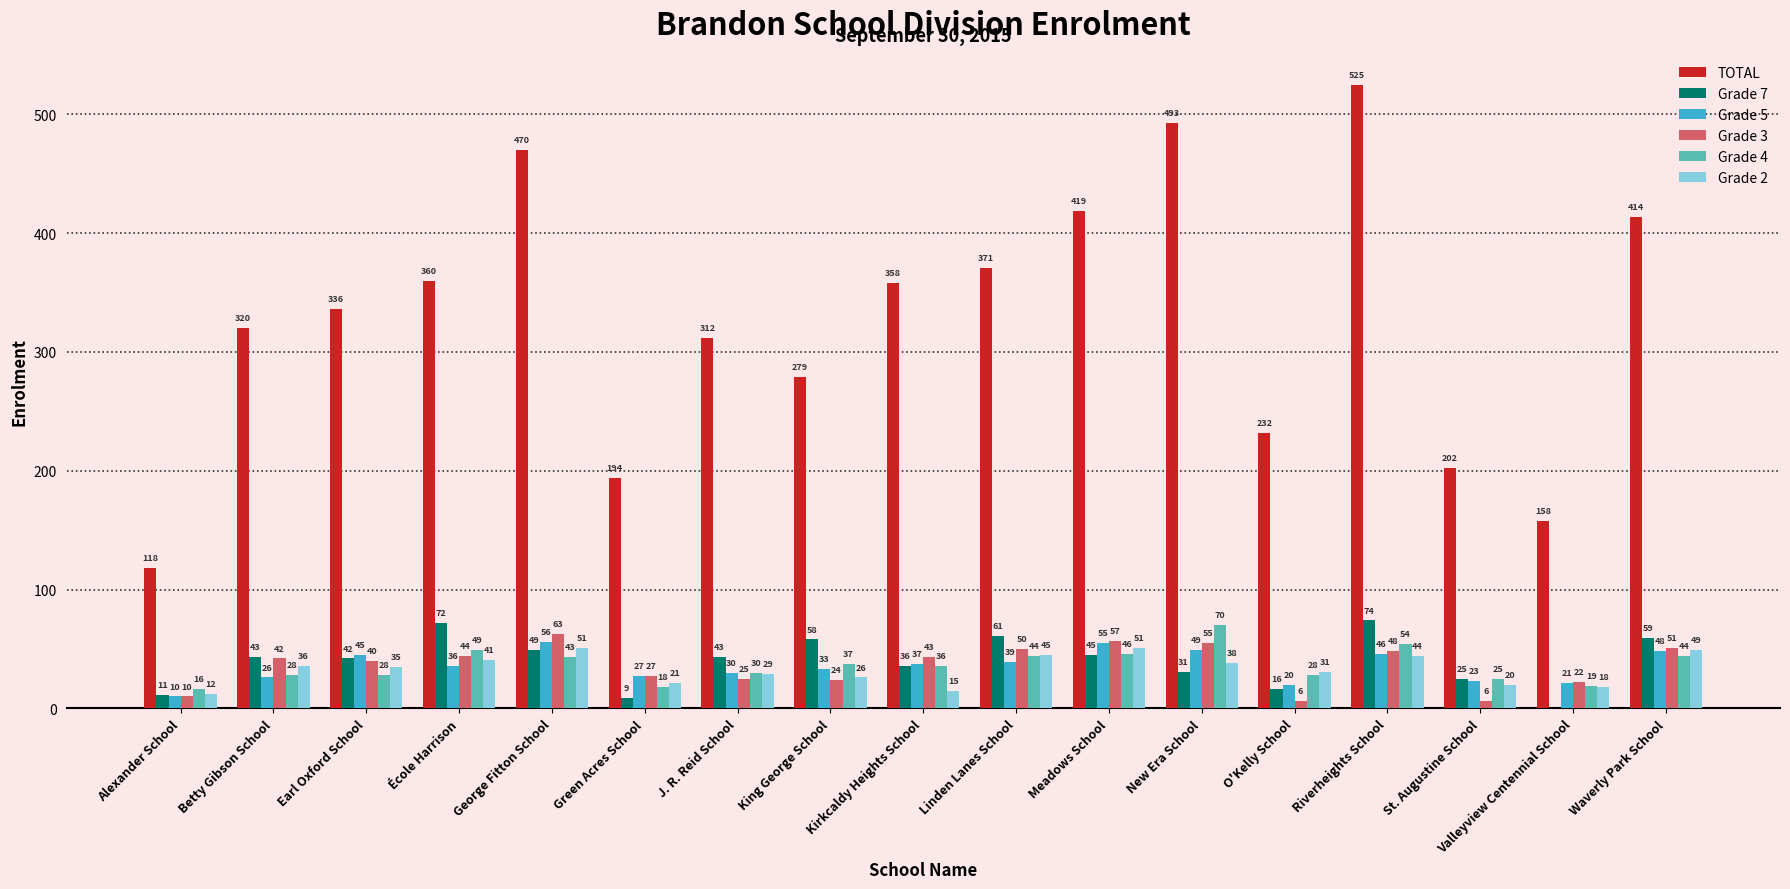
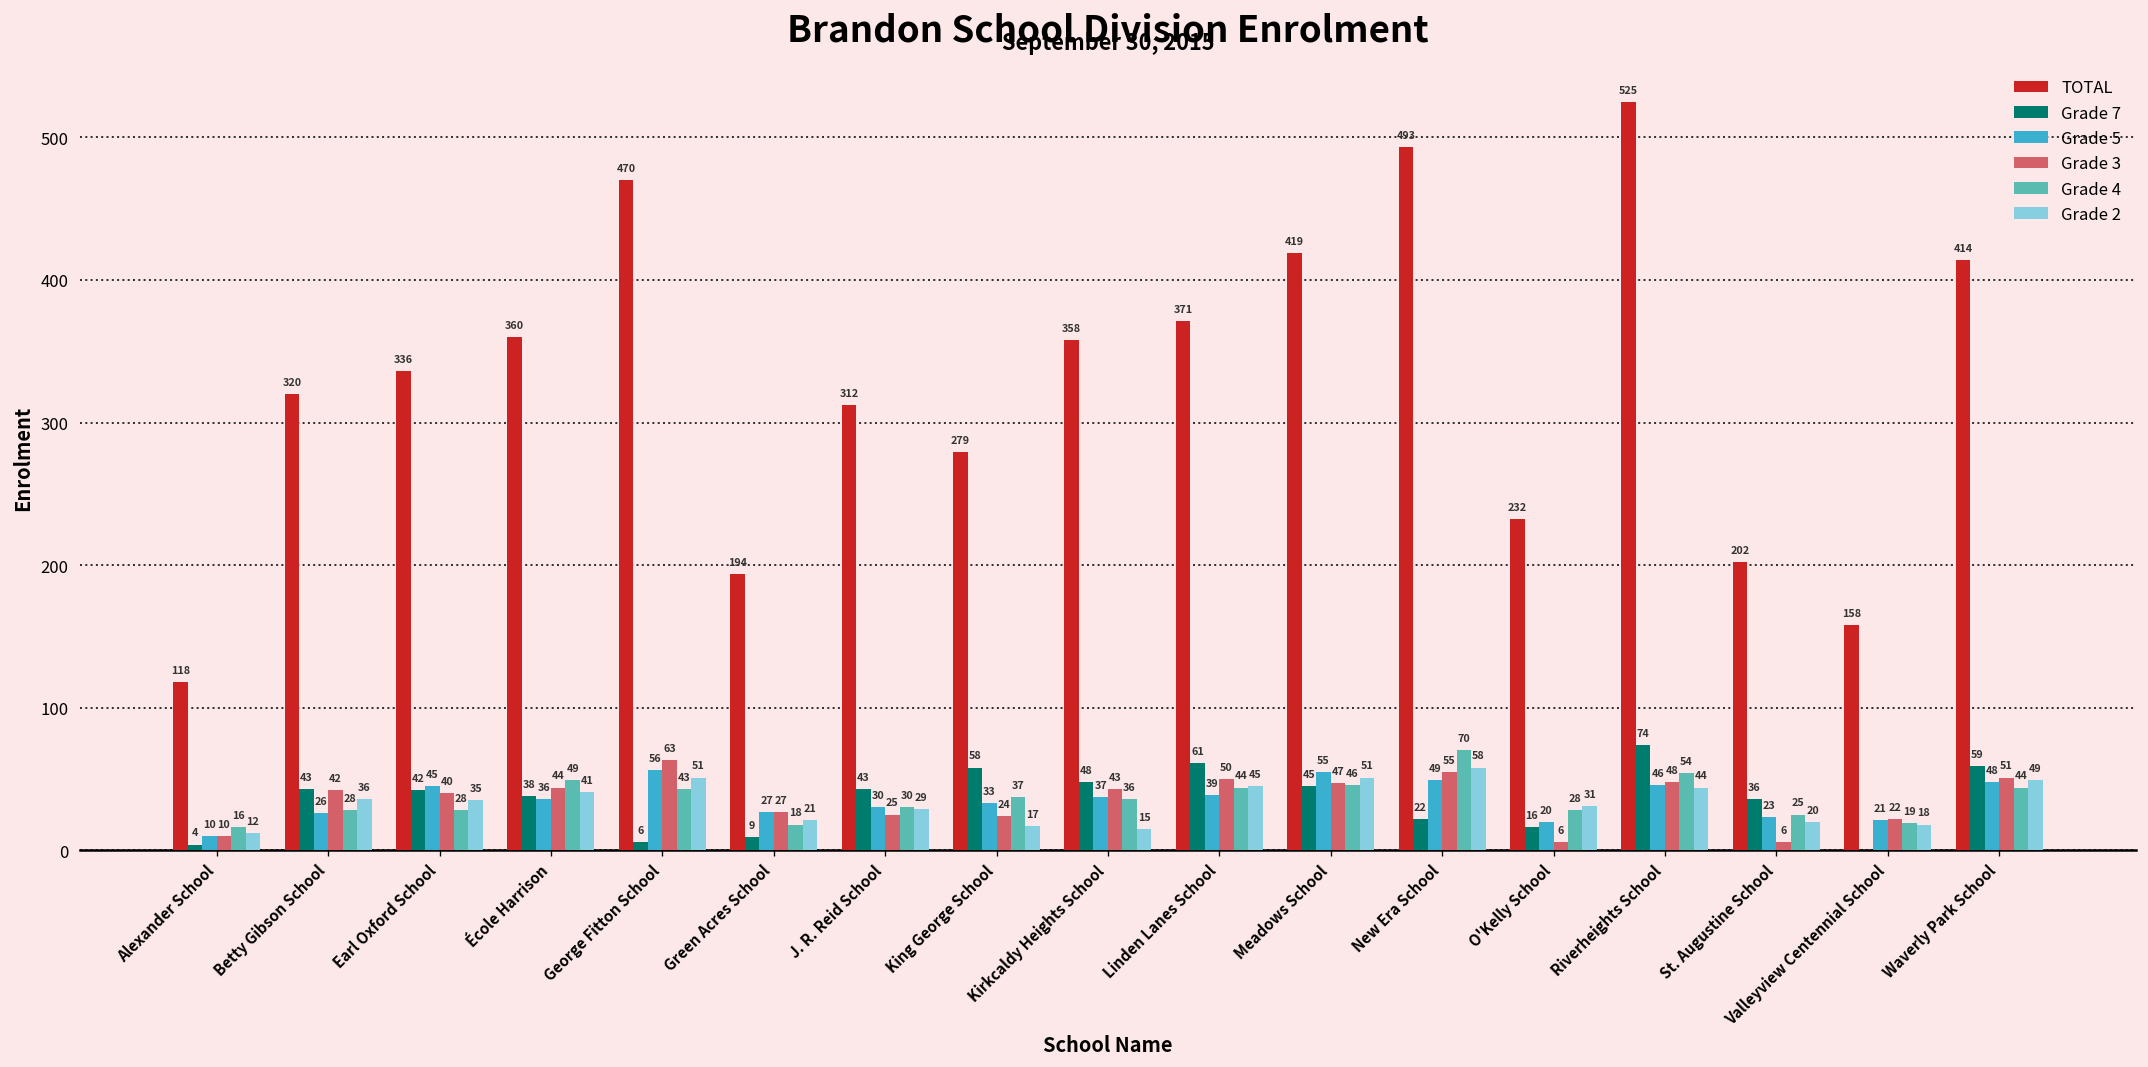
Grade 7, Alexander School: 11 -> 4
Grade 7, École Harrison: 72 -> 38
Grade 7, George Fitton School: 49 -> 6
Grade 2, King George School: 26 -> 17
Grade 7, Kirkcaldy Heights School: 36 -> 48
Grade 3, Meadows School: 57 -> 47
Grade 7, New Era School: 31 -> 22
Grade 2, New Era School: 38 -> 58
Grade 7, St. Augustine School: 25 -> 36
